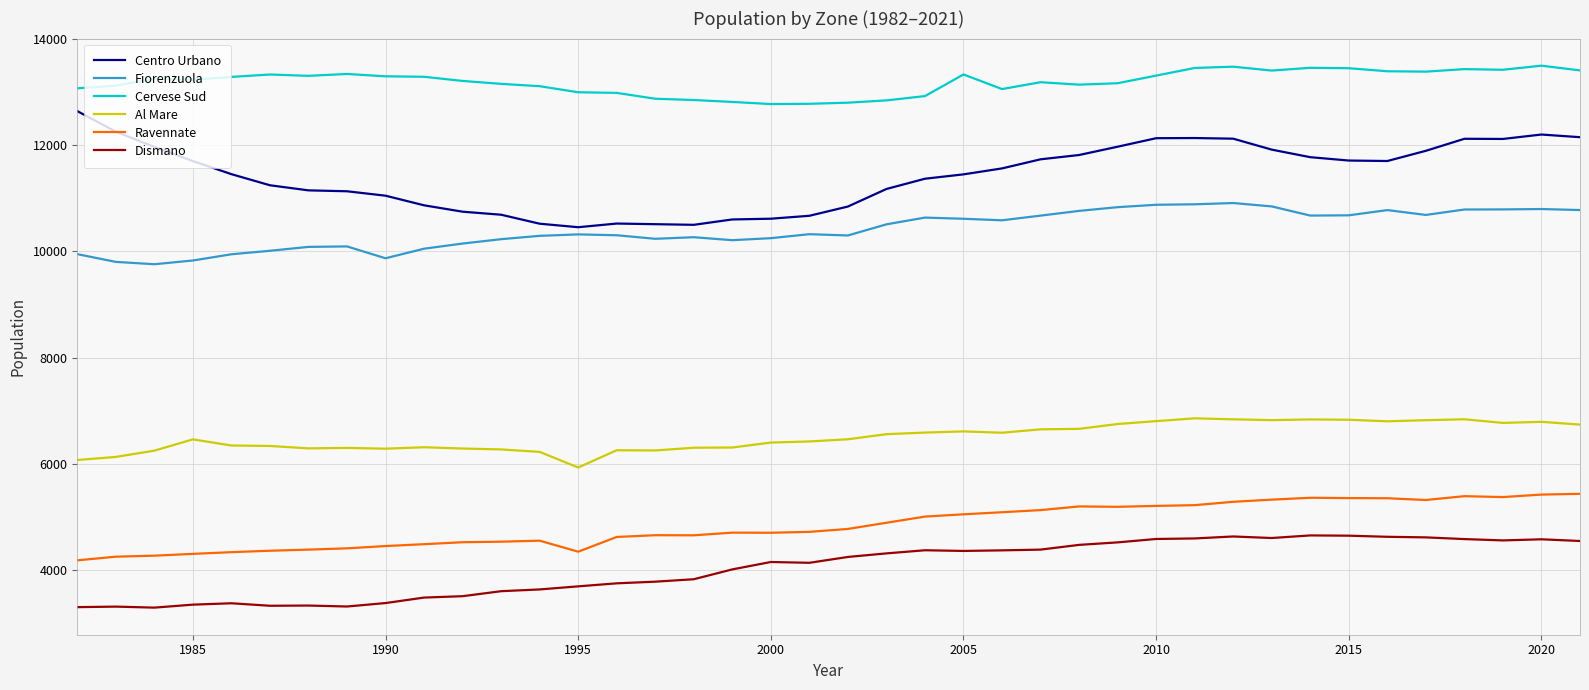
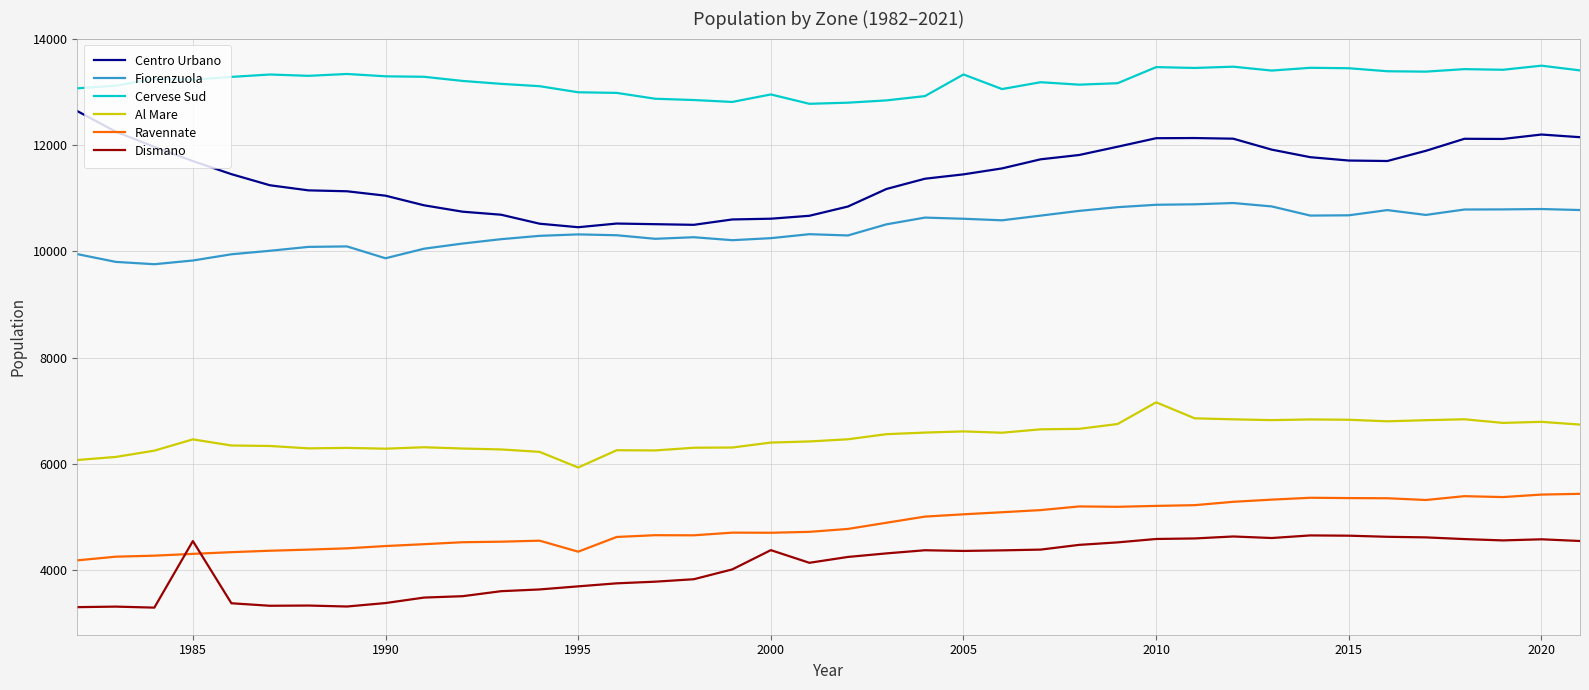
Dismano, 1985: 3400 -> 4600
Cervese Sud, 2000: 12800 -> 13000
Dismano, 2000: 4200 -> 4400
Cervese Sud, 2010: 13300 -> 13500
Al Mare, 2010: 6800 -> 7200
